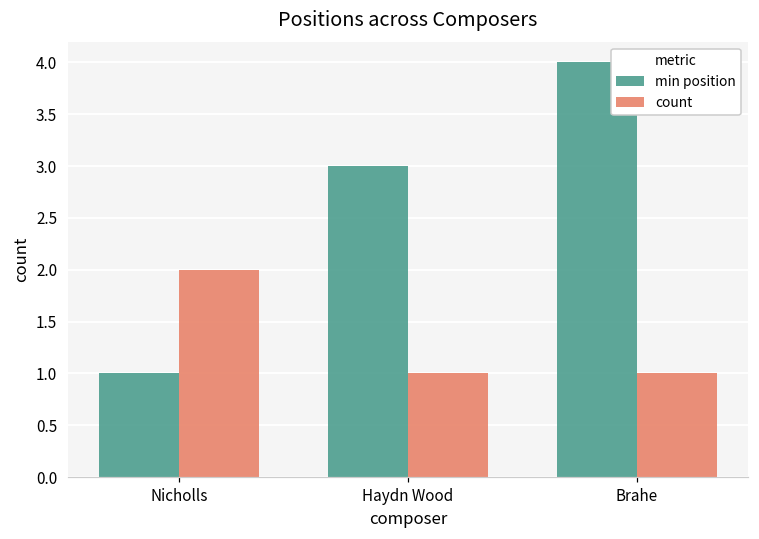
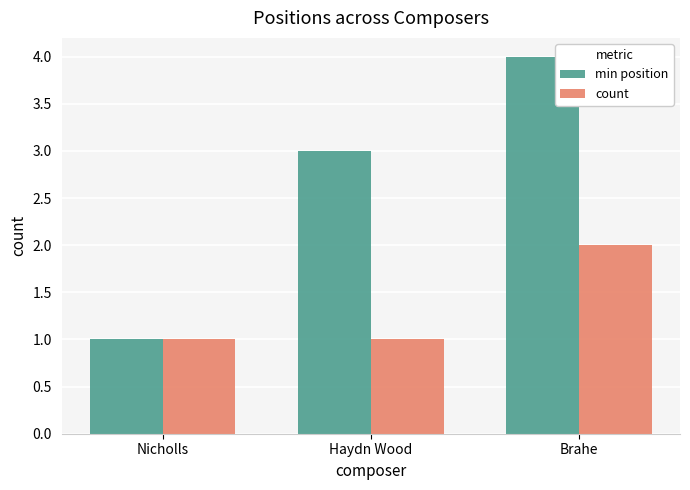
count, Nicholls: 2 -> 1
count, Brahe: 1 -> 2
